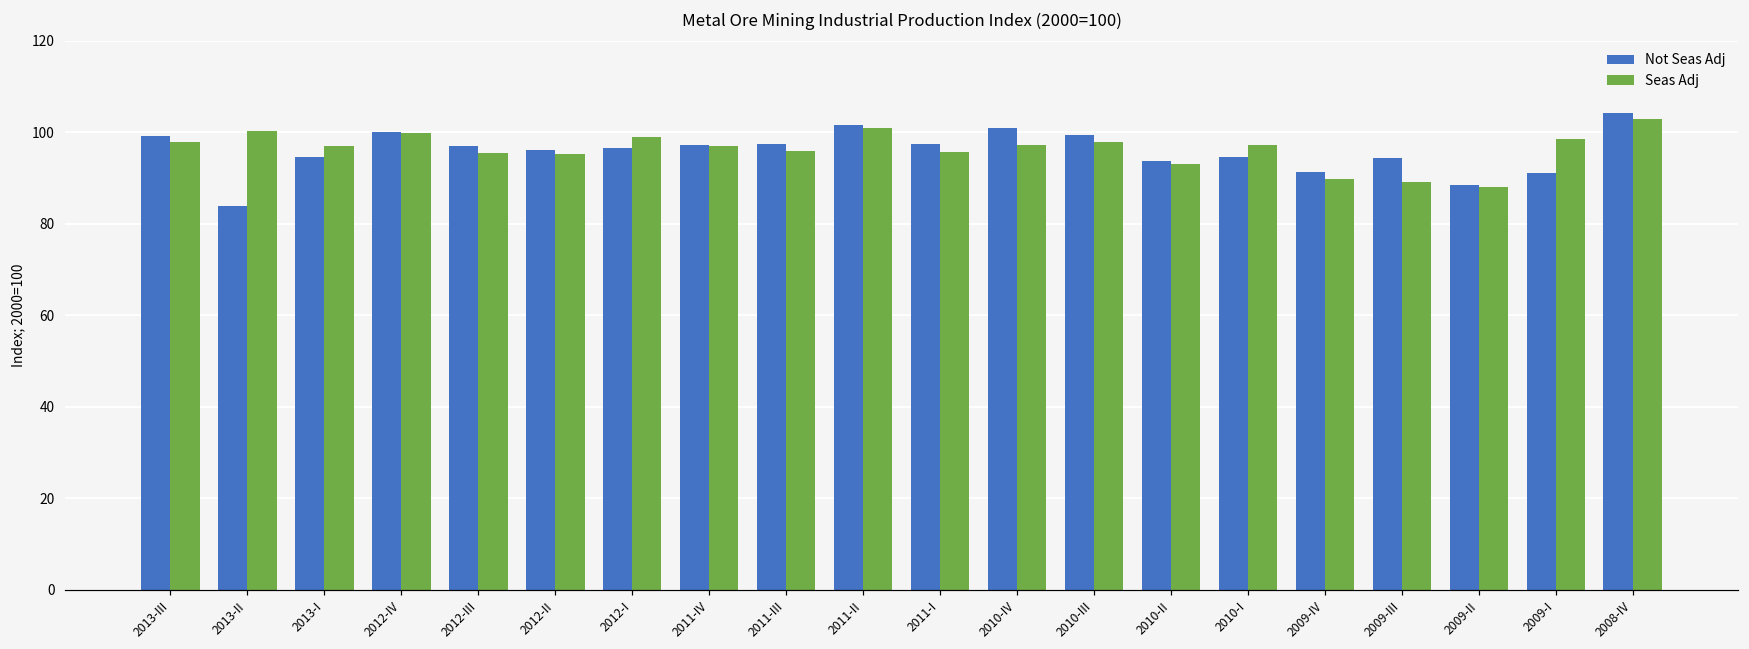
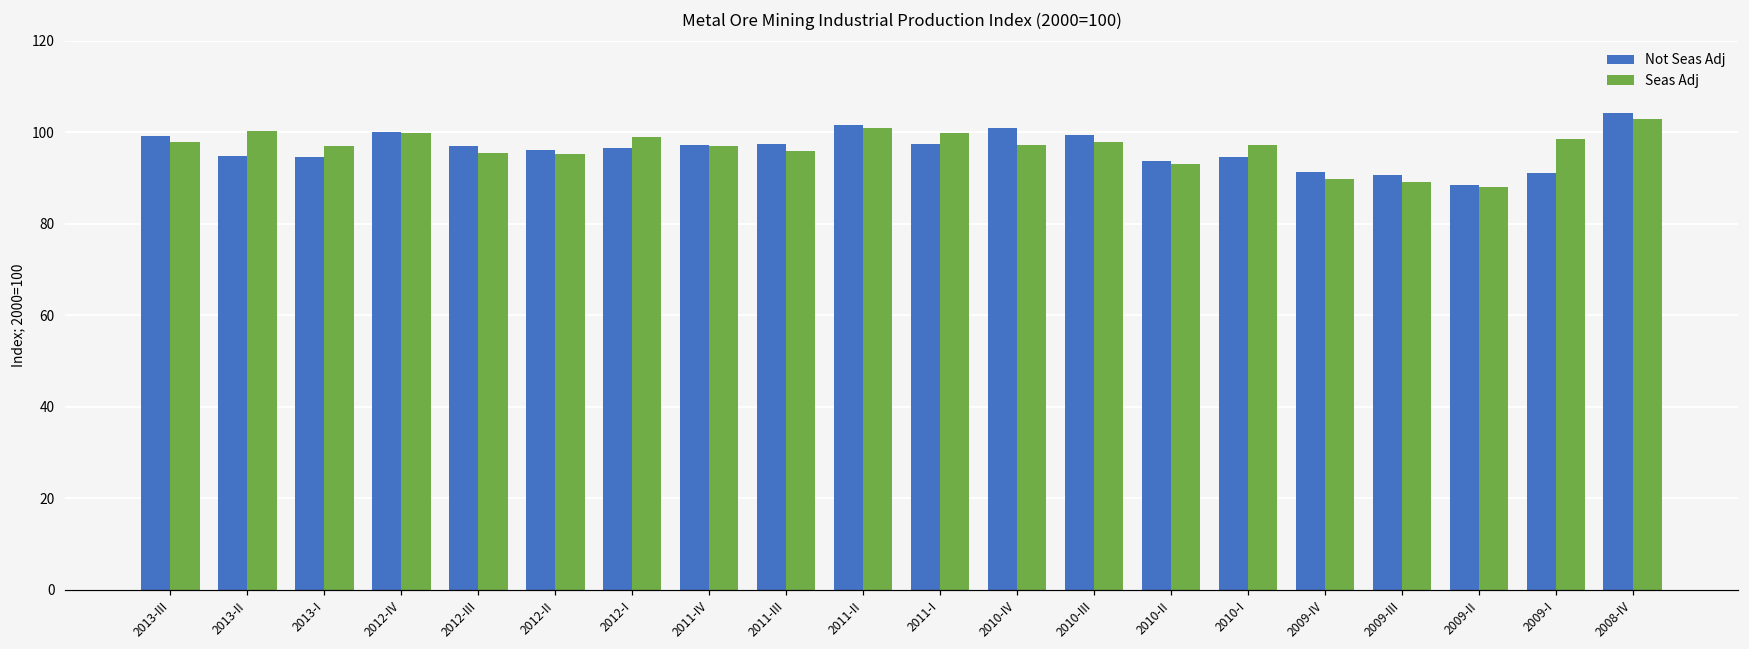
Not Seas Adj, 2013-II: 84 -> 95
Seas Adj, 2011-I: 96 -> 100
Not Seas Adj, 2009-III: 94 -> 91
